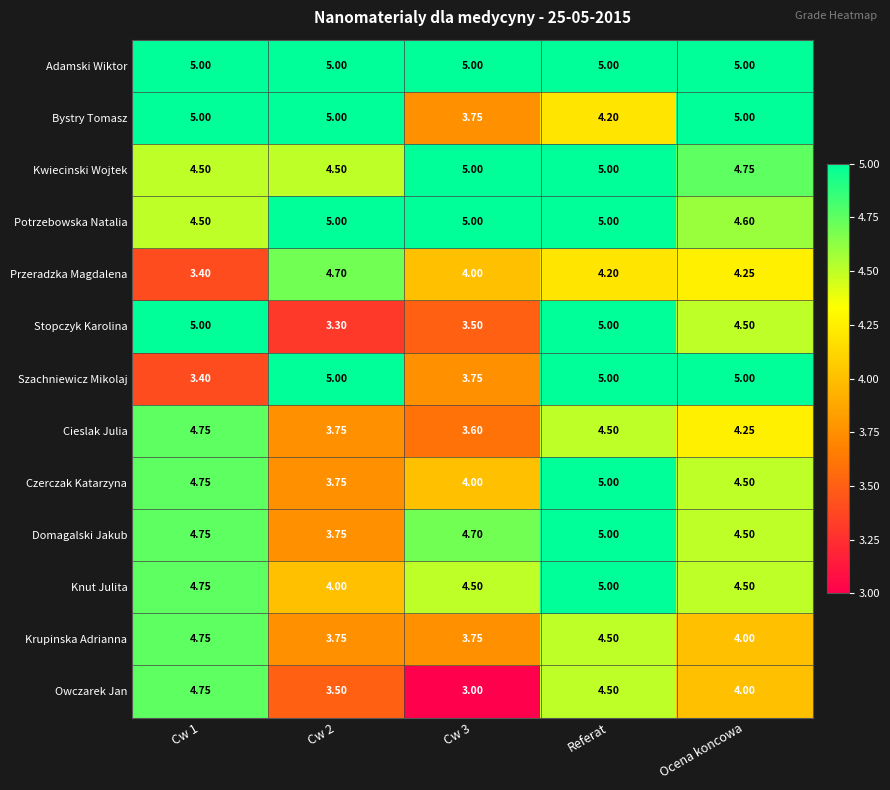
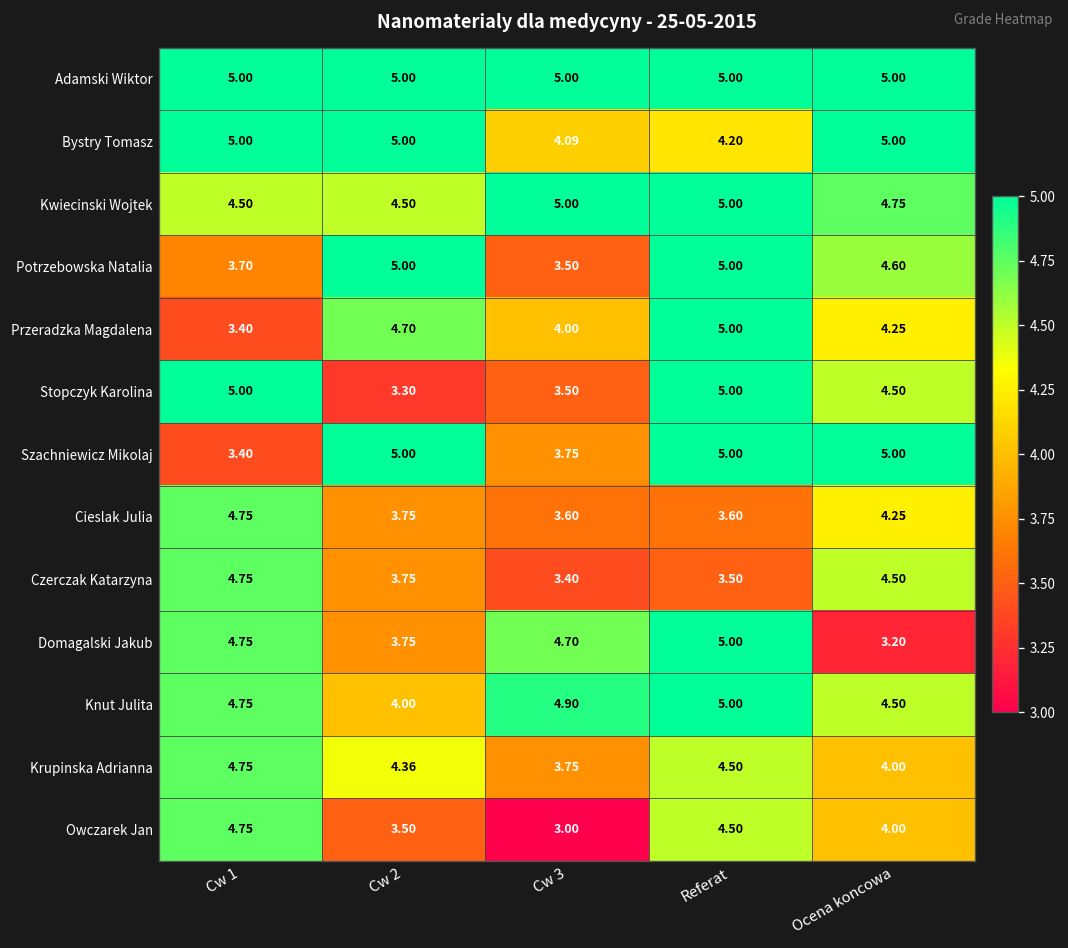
Bystry Tomasz, Cw 3: 3.75 -> 4.09
Potrzebowska Natalia, Cw 1: 4.50 -> 3.70
Potrzebowska Natalia, Cw 3: 5.00 -> 3.50
Przeradzka Magdalena, Referat: 4.20 -> 5.00
Cieslak Julia, Referat: 4.50 -> 3.60
Czerczak Katarzyna, Cw 3: 4.00 -> 3.40
Czerczak Katarzyna, Referat: 5.00 -> 3.50
Domagalski Jakub, Ocena koncowa: 4.50 -> 3.20
Knut Julita, Cw 3: 4.50 -> 4.90
Krupinska Adrianna, Cw 2: 3.75 -> 4.36
